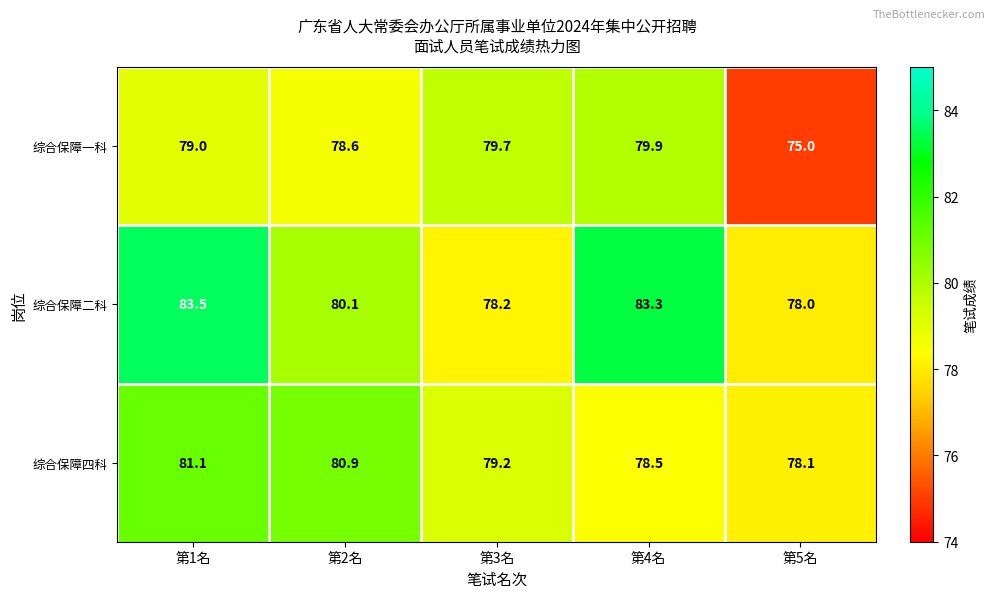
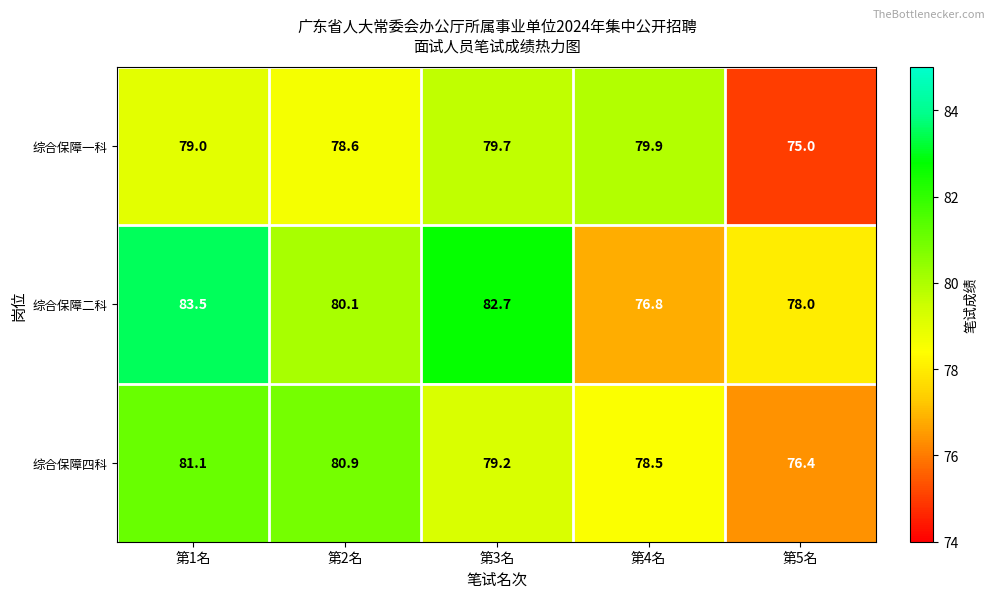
综合保障二科, 第3名: 78.2 -> 82.7
综合保障二科, 第4名: 83.3 -> 76.8
综合保障四科, 第5名: 78.1 -> 76.4
